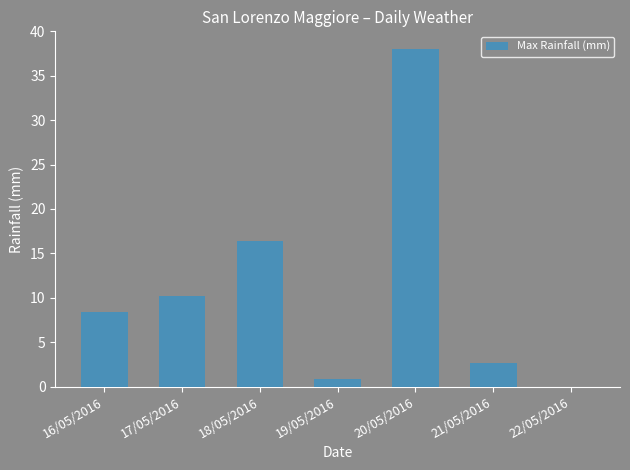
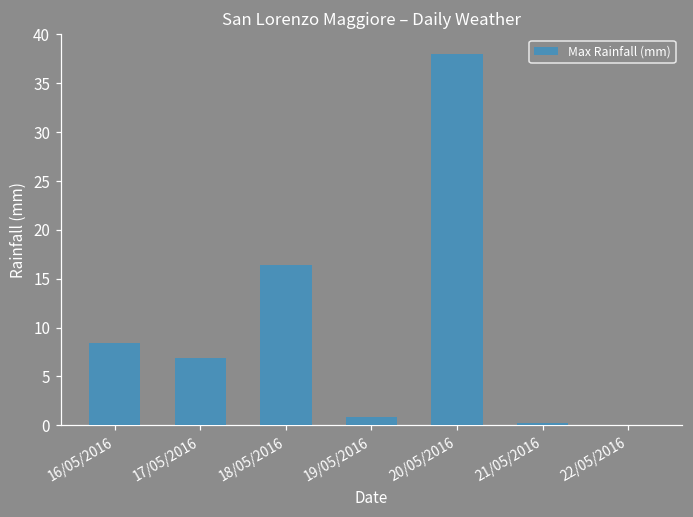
17/05/2016: 10 -> 7
21/05/2016: 3 -> 0
